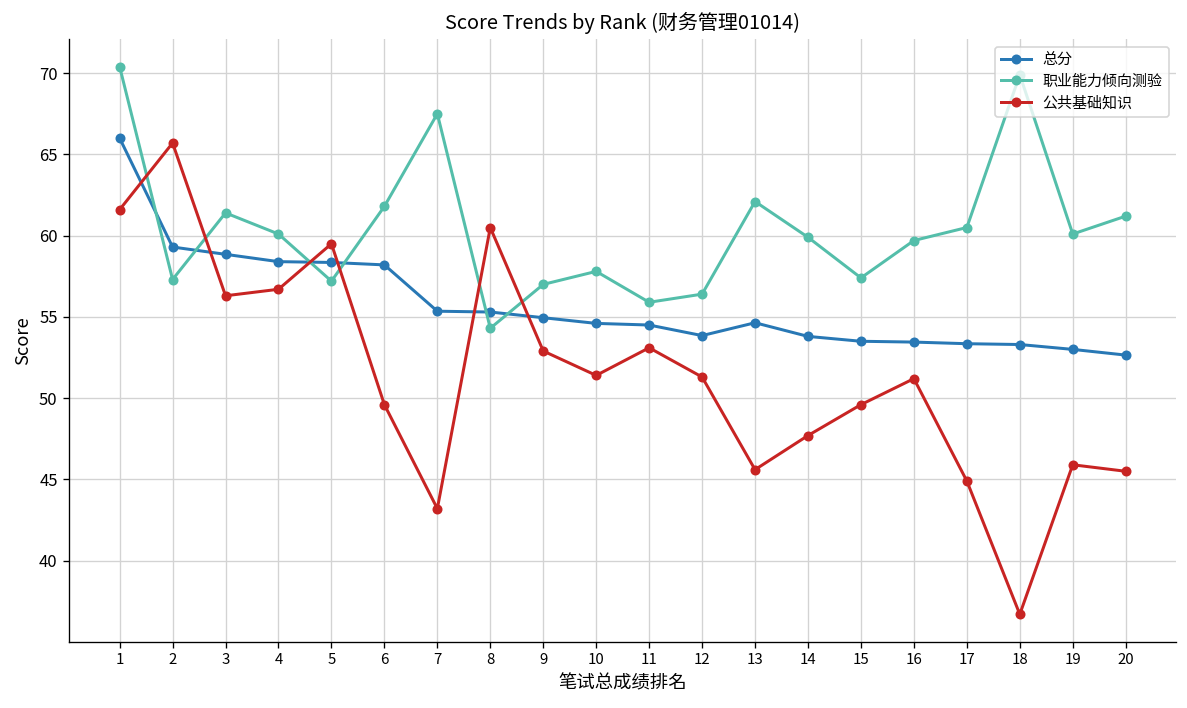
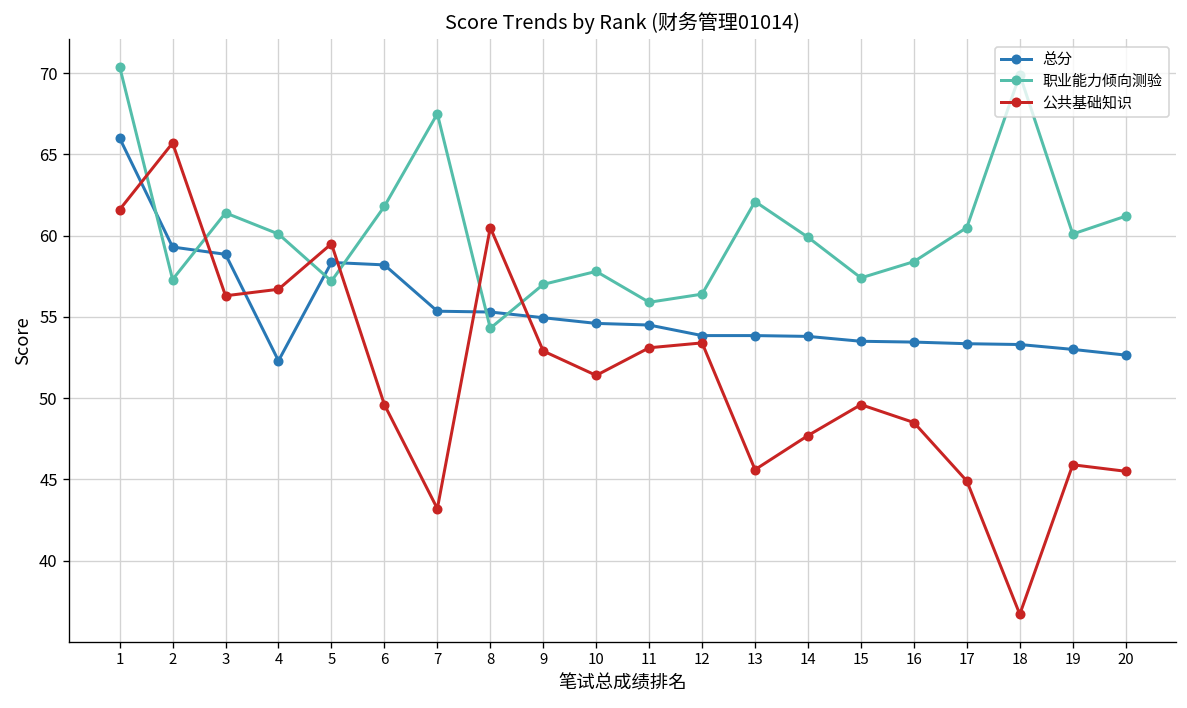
总分, 4: 58.4 -> 52.3
公共基础知识, 12: 51.3 -> 53.4
总分, 13: 54.6 -> 53.9
职业能力倾向测验, 16: 59.7 -> 58.4
公共基础知识, 16: 51.2 -> 48.5
